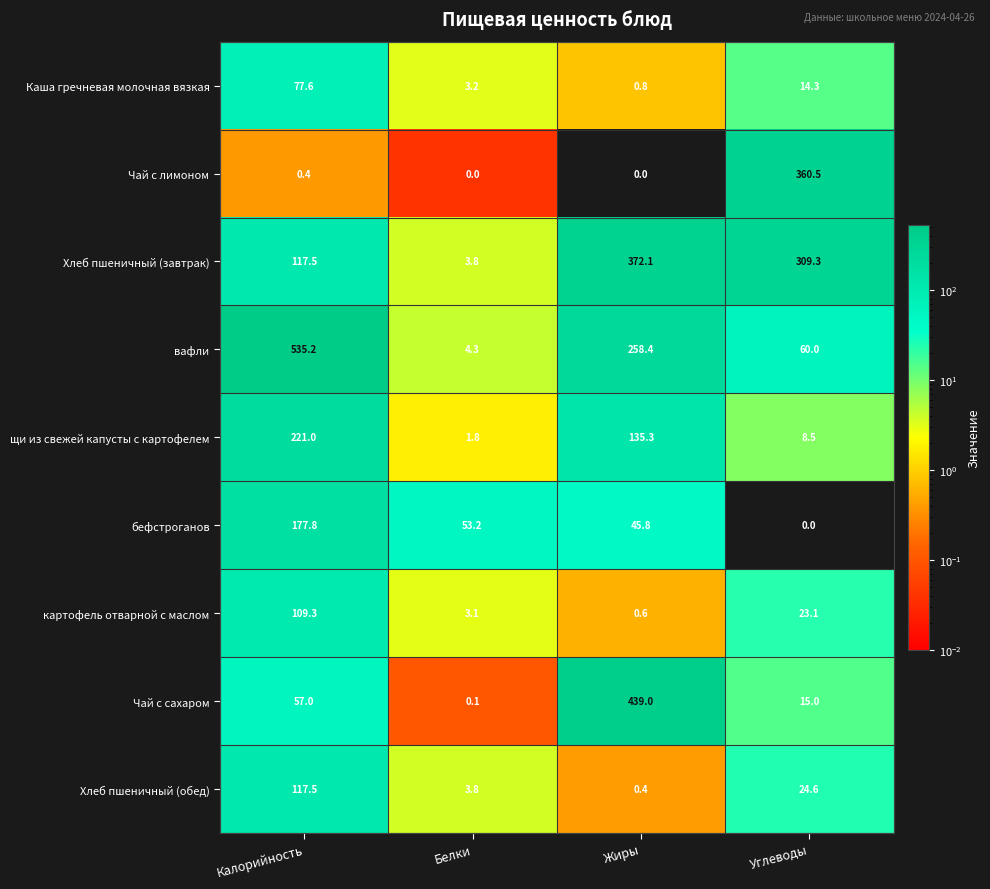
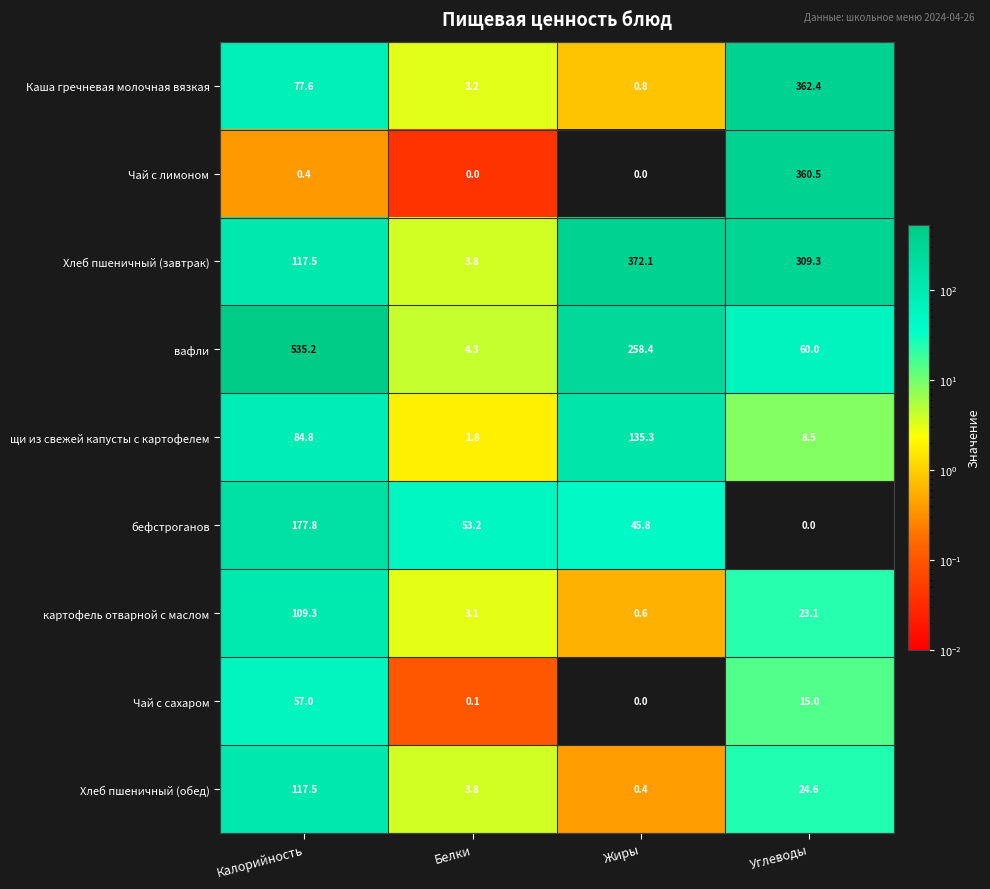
Каша гречневая молочная вязкая, Углеводы: 14.3 -> 362.4
щи из свежей капусты с картофелем, Калорийность: 221.0 -> 84.8
Чай с сахаром, Жиры: 439.0 -> 0.0
